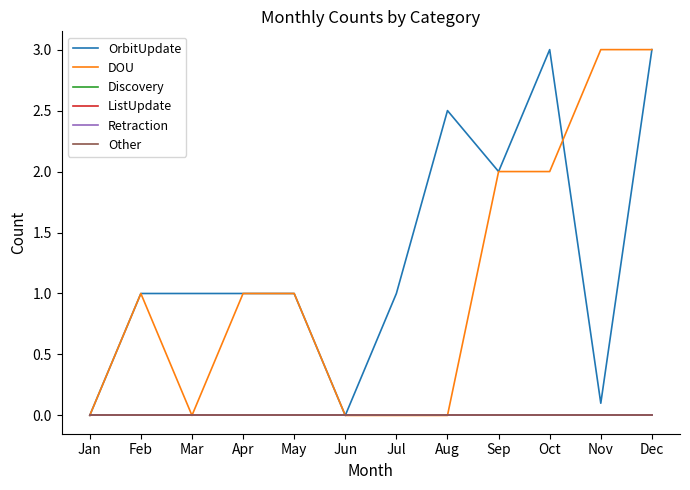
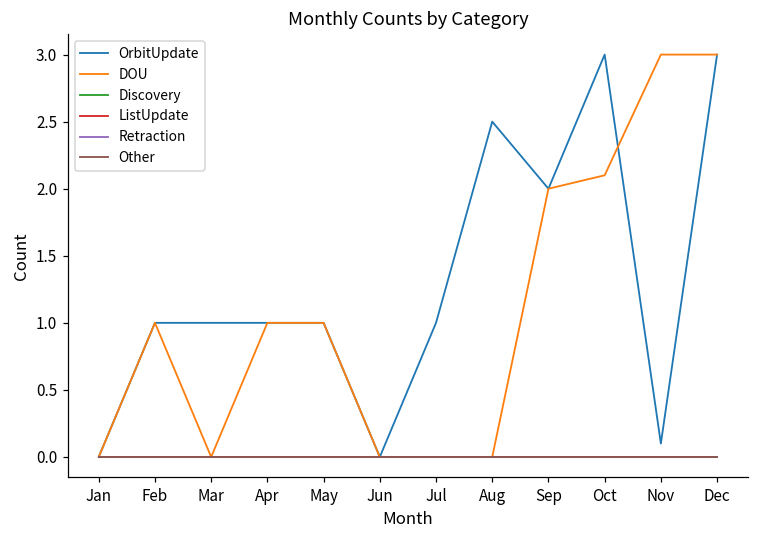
DOU, Oct: 2.0 -> 2.1
